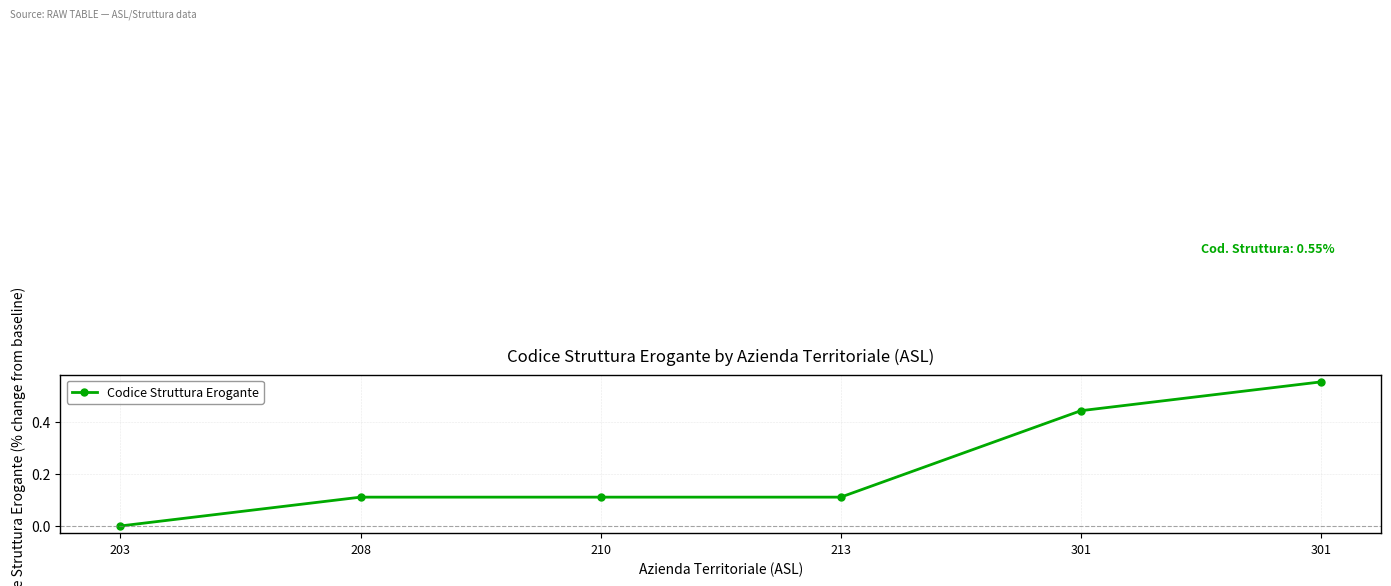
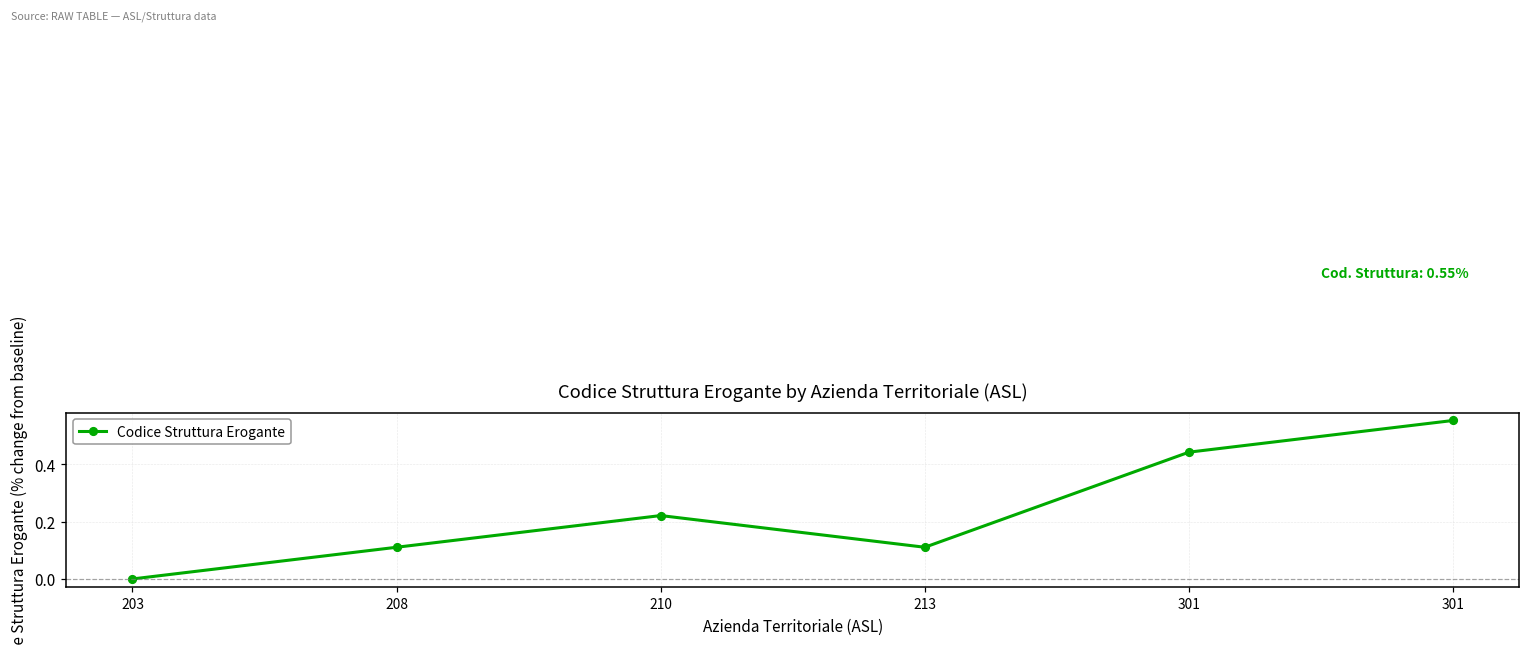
210: 0.11 -> 0.22
